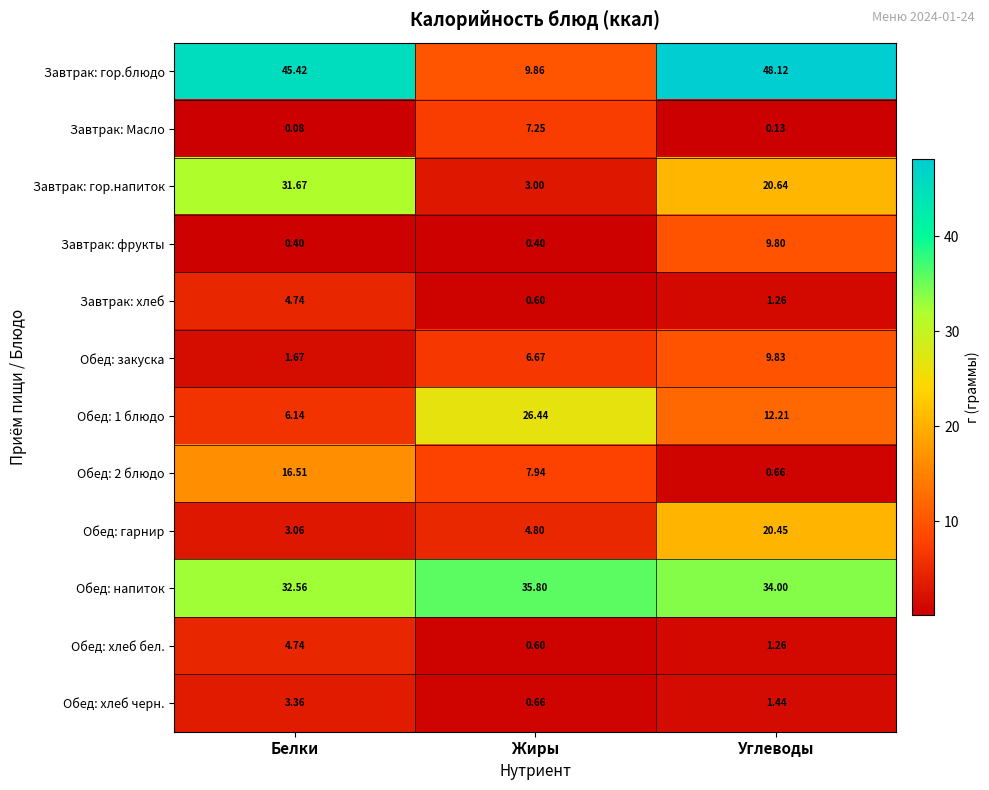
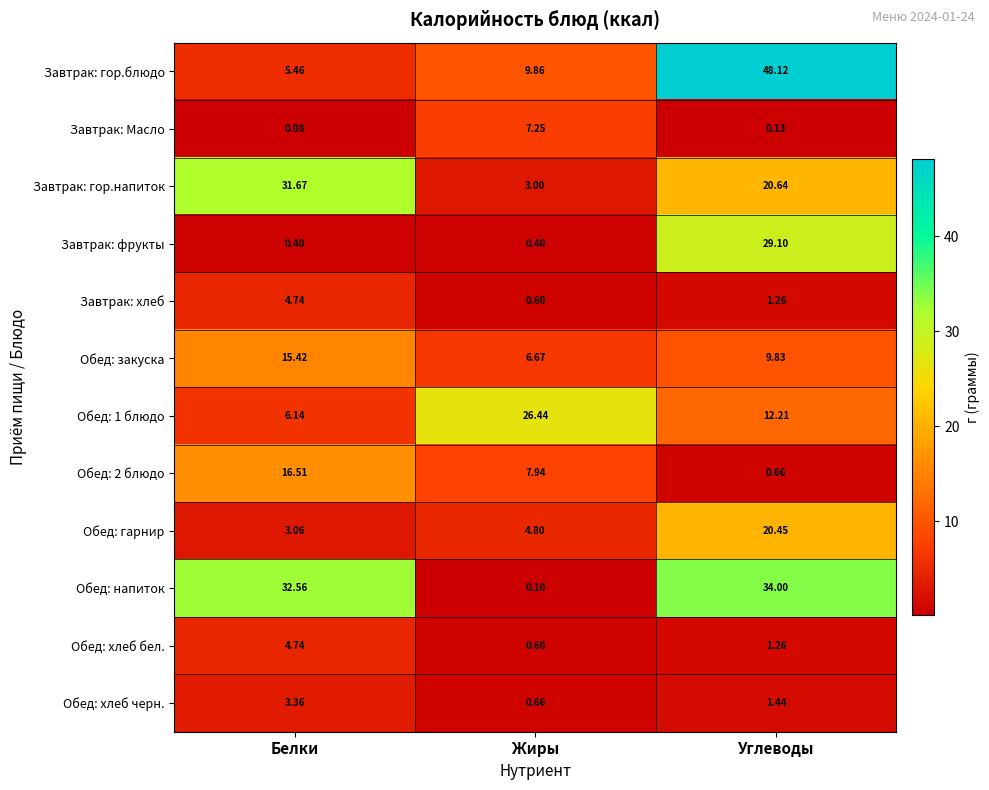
Завтрак: гор.блюдо, Белки: 45.42 -> 5.46
Завтрак: фрукты, Углеводы: 9.80 -> 29.10
Обед: закуска, Белки: 1.67 -> 15.42
Обед: напиток, Жиры: 35.80 -> 0.10
